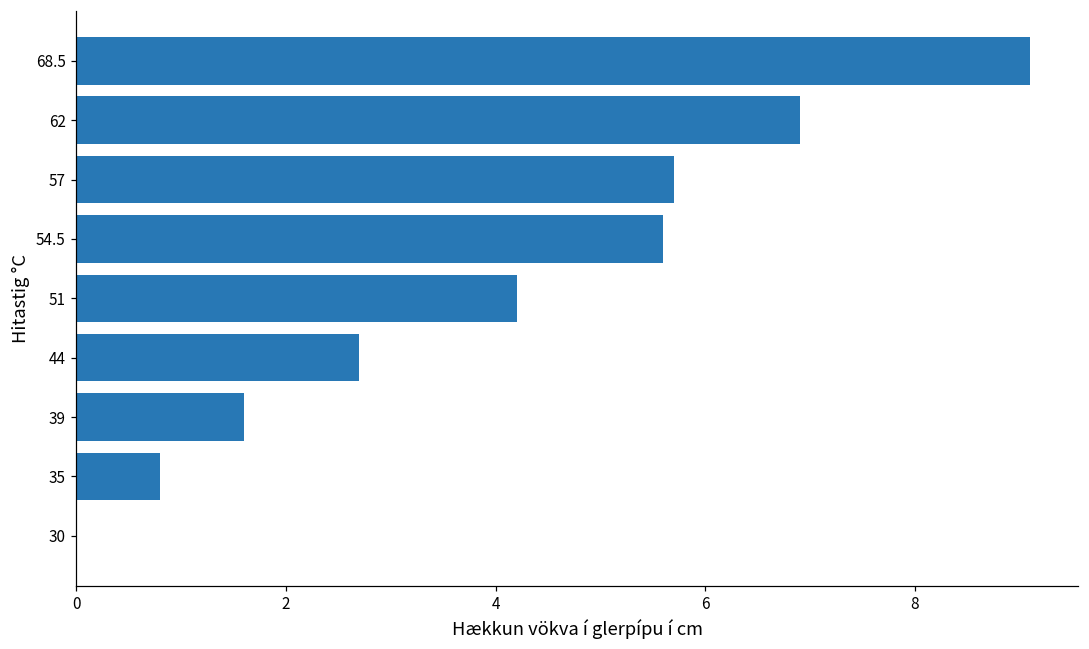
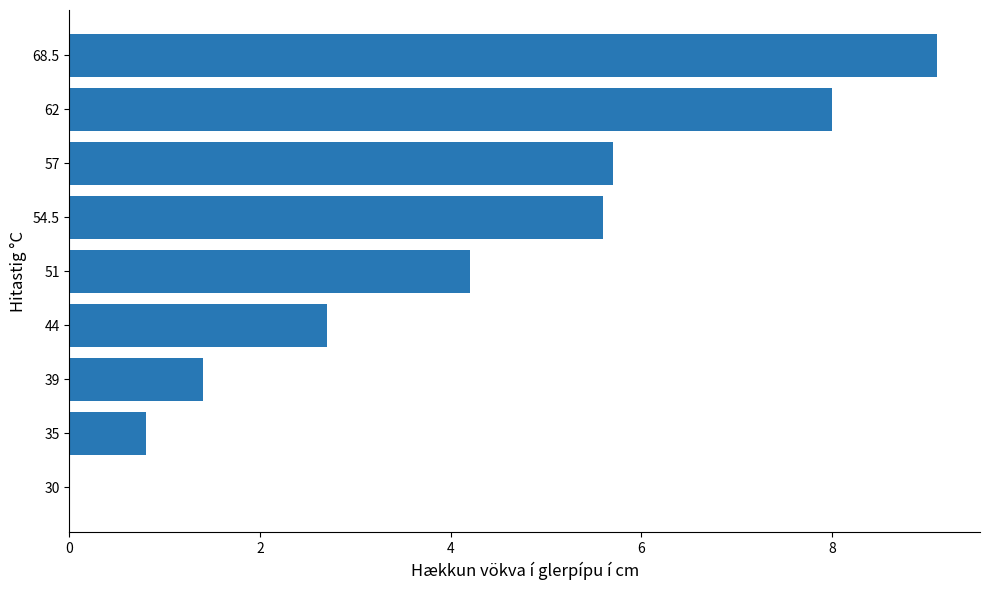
62: 6.9 -> 8.0
39: 1.6 -> 1.4
